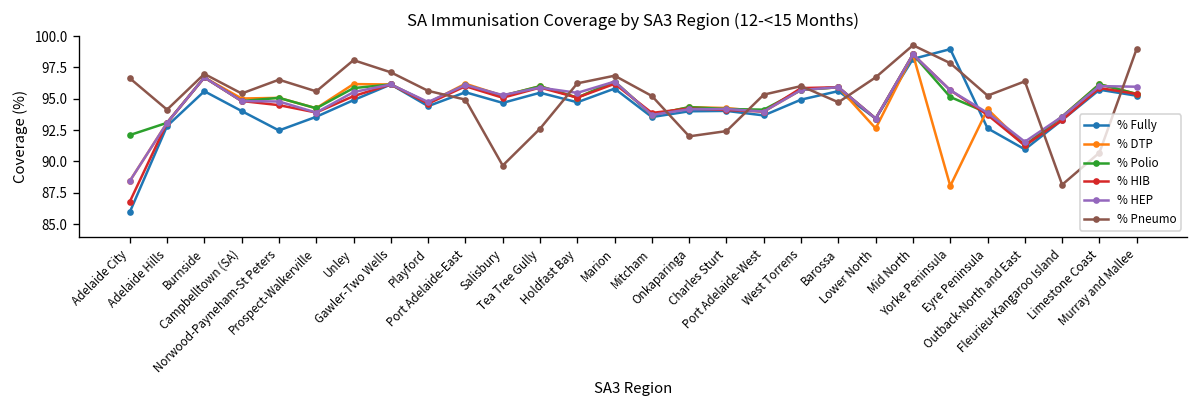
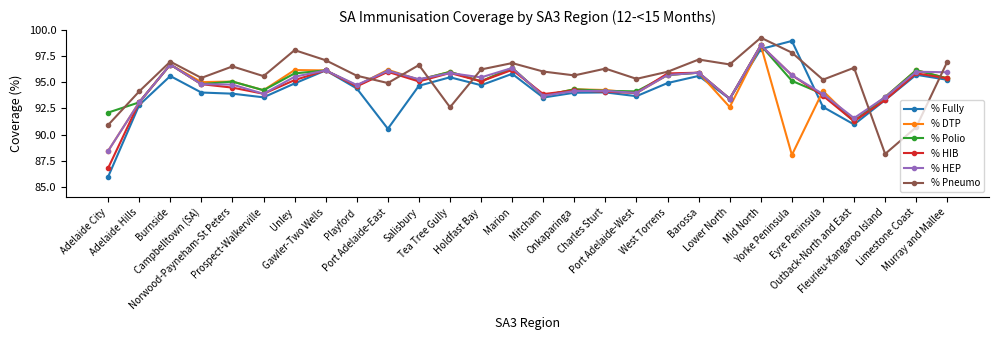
% Pneumo, Adelaide City: 96.6 -> 90.9
% Fully, Norwood-Payneham-St Peters: 92.5 -> 93.9
% Fully, Port Adelaide-East: 95.5 -> 90.6
% Pneumo, Salisbury: 89.7 -> 96.7
% Pneumo, Mitcham: 95.2 -> 96.0
% Pneumo, Onkaparinga: 92.0 -> 95.7
% Pneumo, Charles Sturt: 92.4 -> 96.3
% Pneumo, Barossa: 94.7 -> 97.2
% Pneumo, Murray and Mallee: 99.0 -> 97.0
